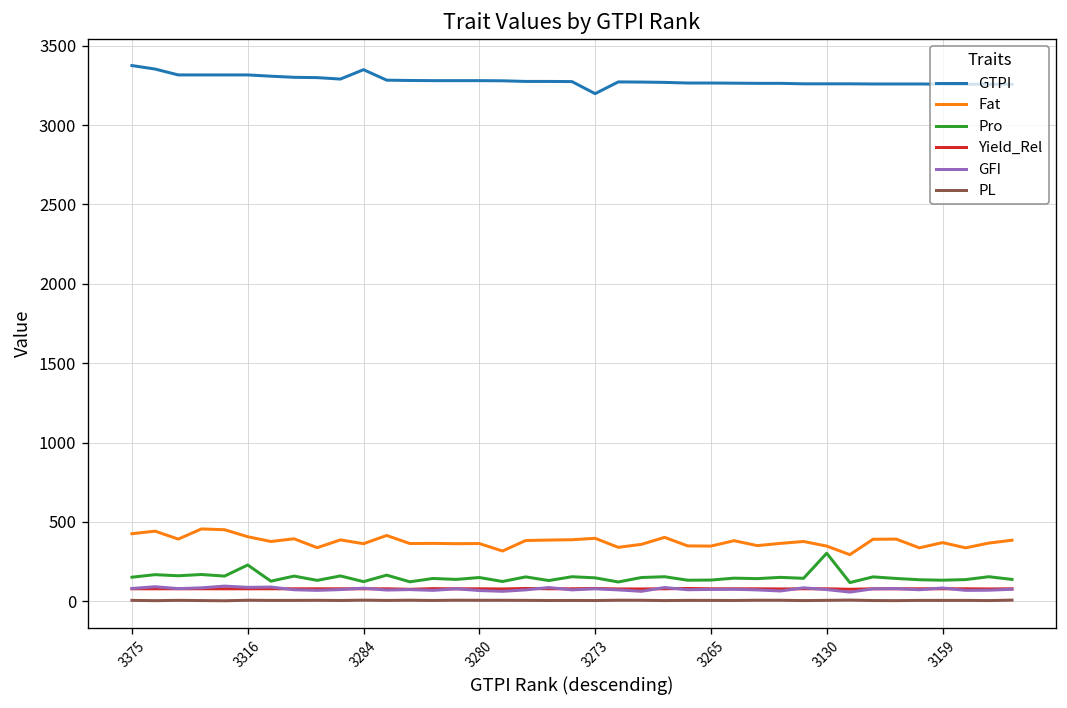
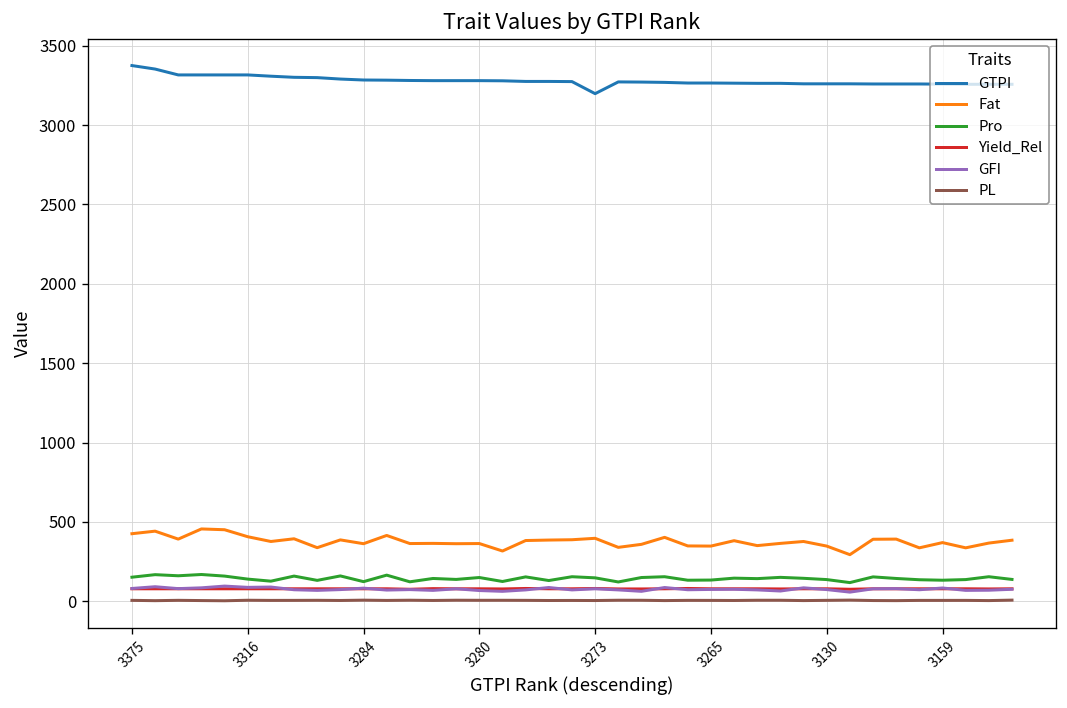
Pro, 3316: 230 -> 140
GTPI, 3284: 3350 -> 3280
Pro, 3130: 300 -> 140
